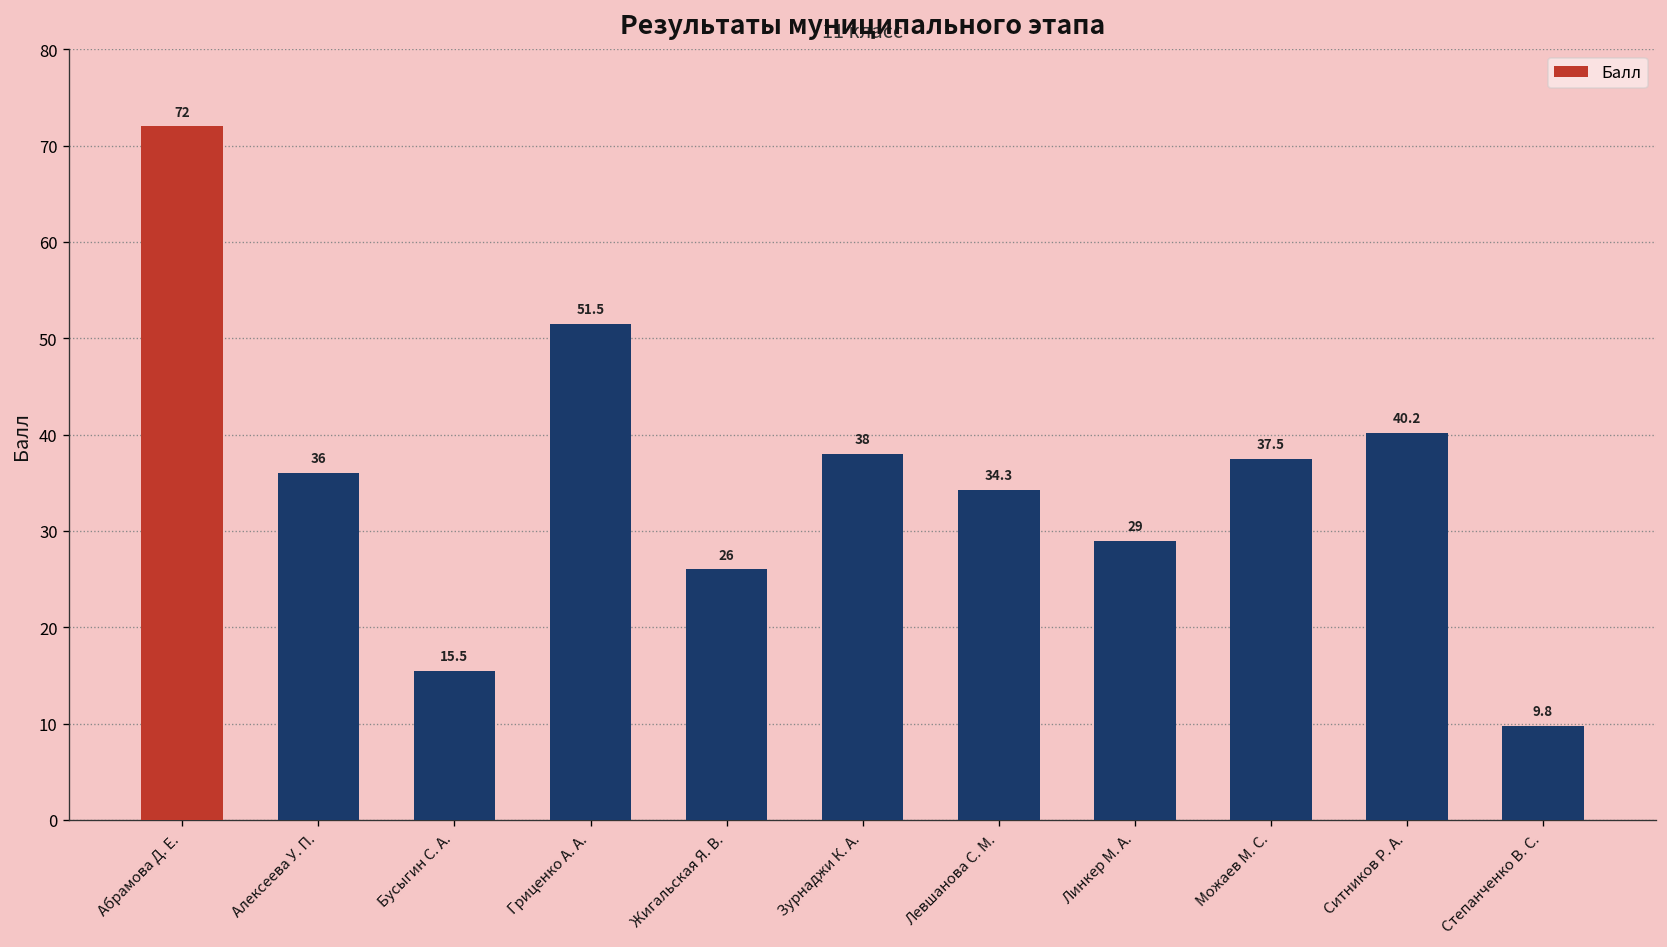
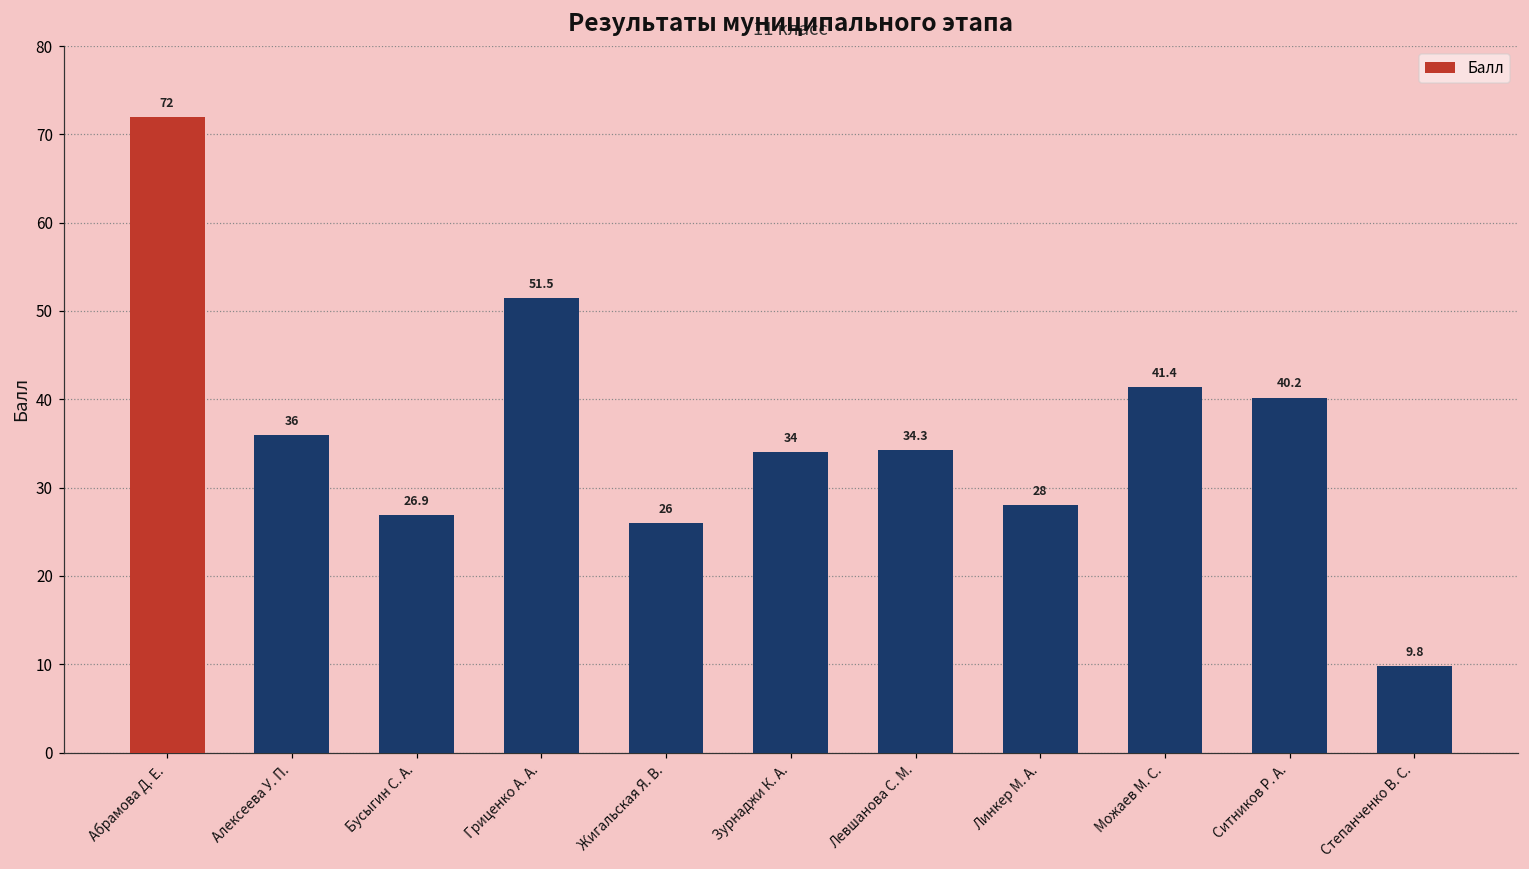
Бусыгин С. А.: 15.5 -> 26.9
Зурнаджи К. А.: 38 -> 34
Линкер М. А.: 29 -> 28
Можаев М. С.: 37.5 -> 41.4
